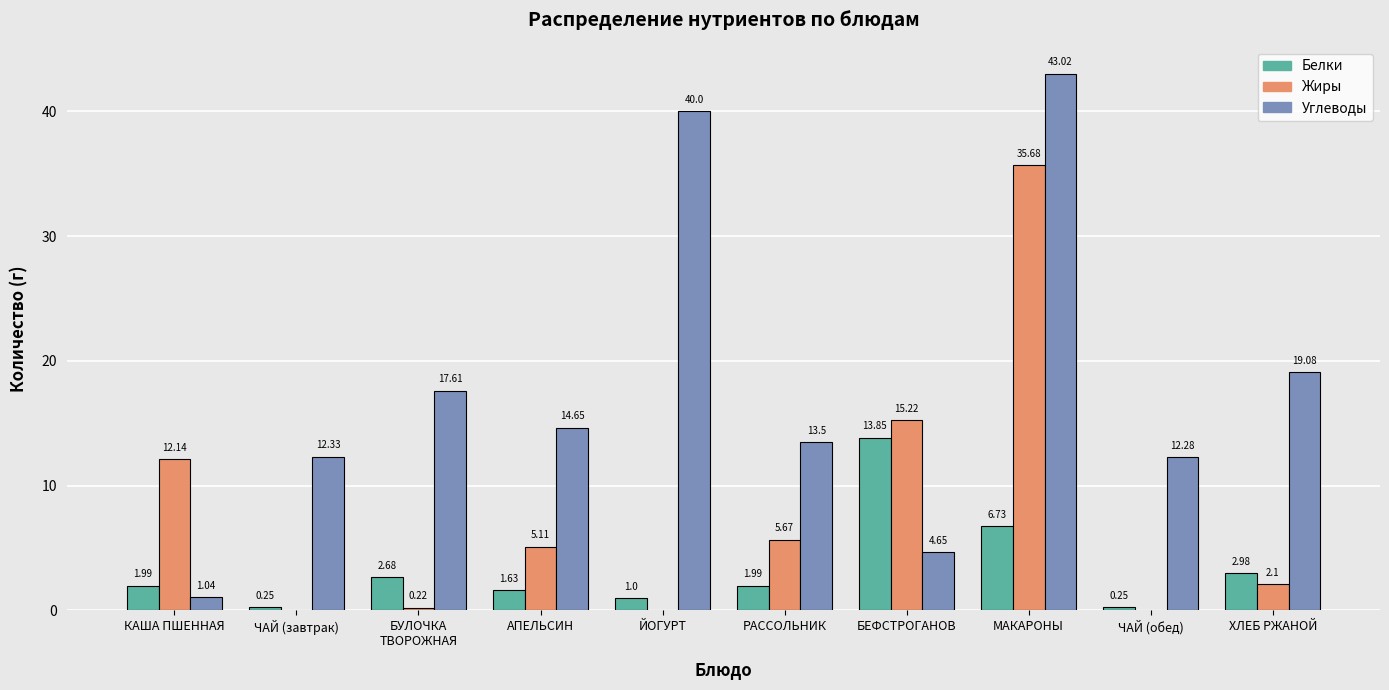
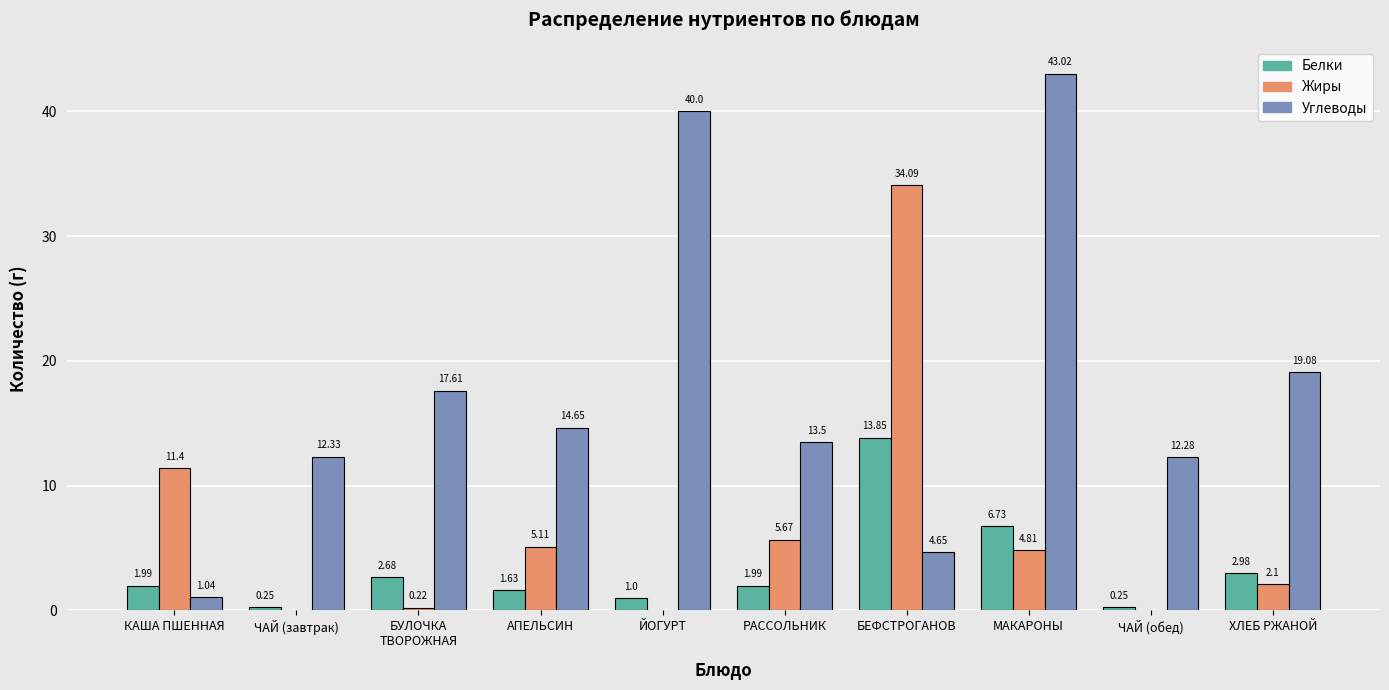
Жиры, КАША ПШЕННАЯ: 12.14 -> 11.4
Жиры, БЕФСТРОГАНОВ: 15.22 -> 34.09
Жиры, МАКАРОНЫ: 35.68 -> 4.81
